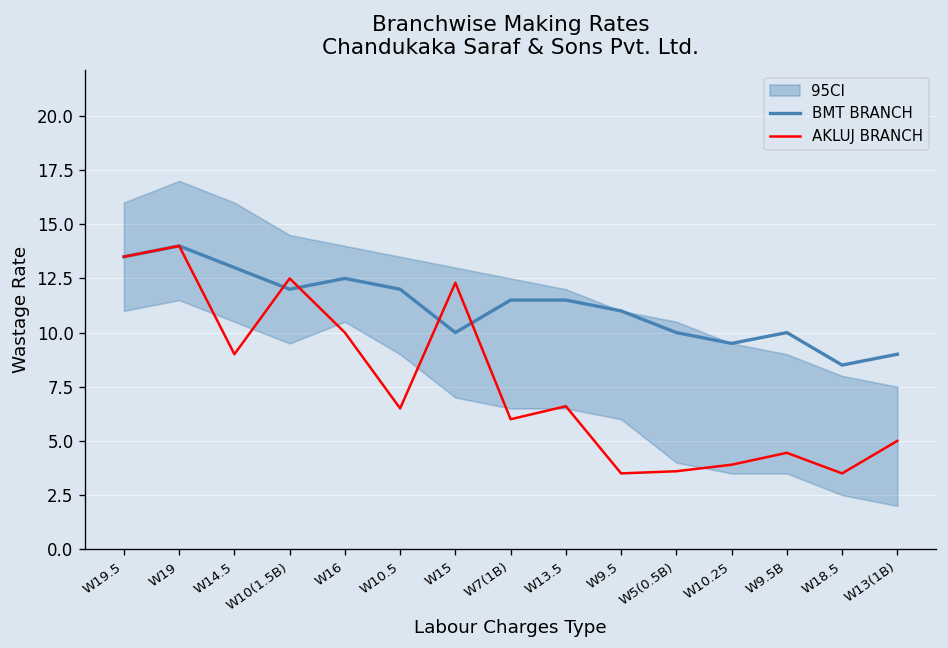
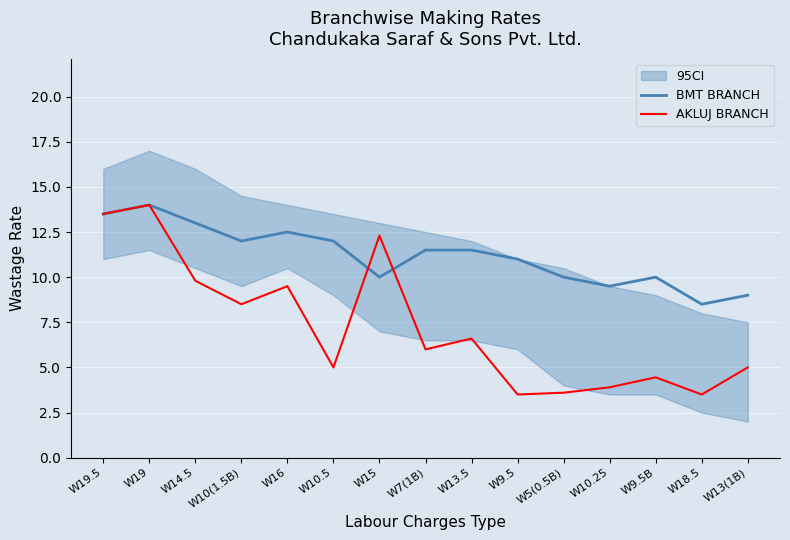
AKLUJ BRANCH, W14.5: 9.0 -> 9.8
AKLUJ BRANCH, W10(1.5B): 12.5 -> 8.5
AKLUJ BRANCH, W16: 10.0 -> 9.5
AKLUJ BRANCH, W10.5: 6.5 -> 5.0
